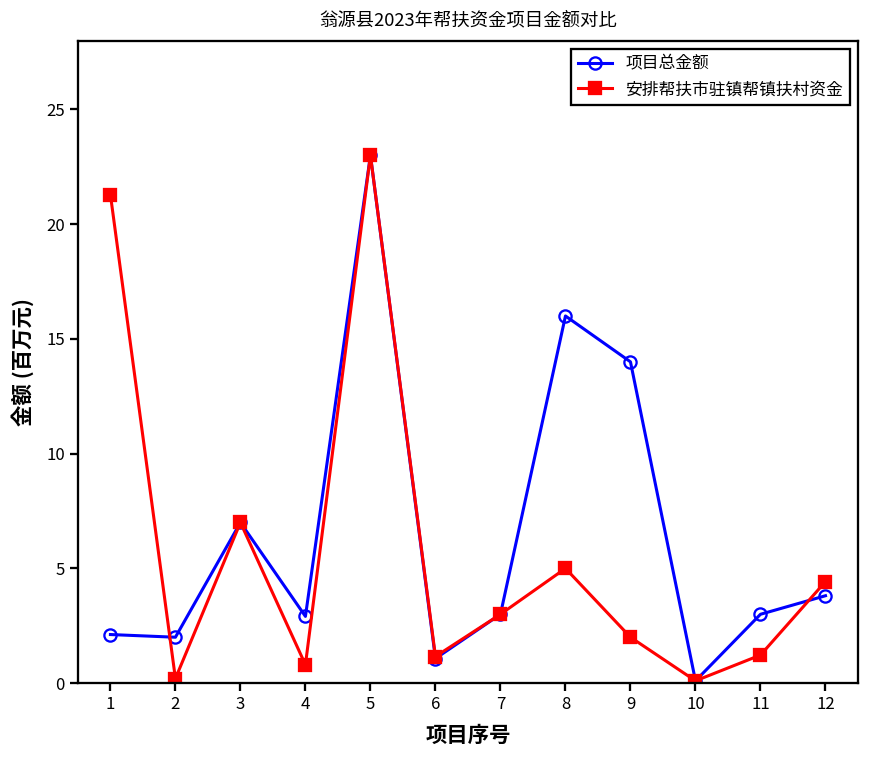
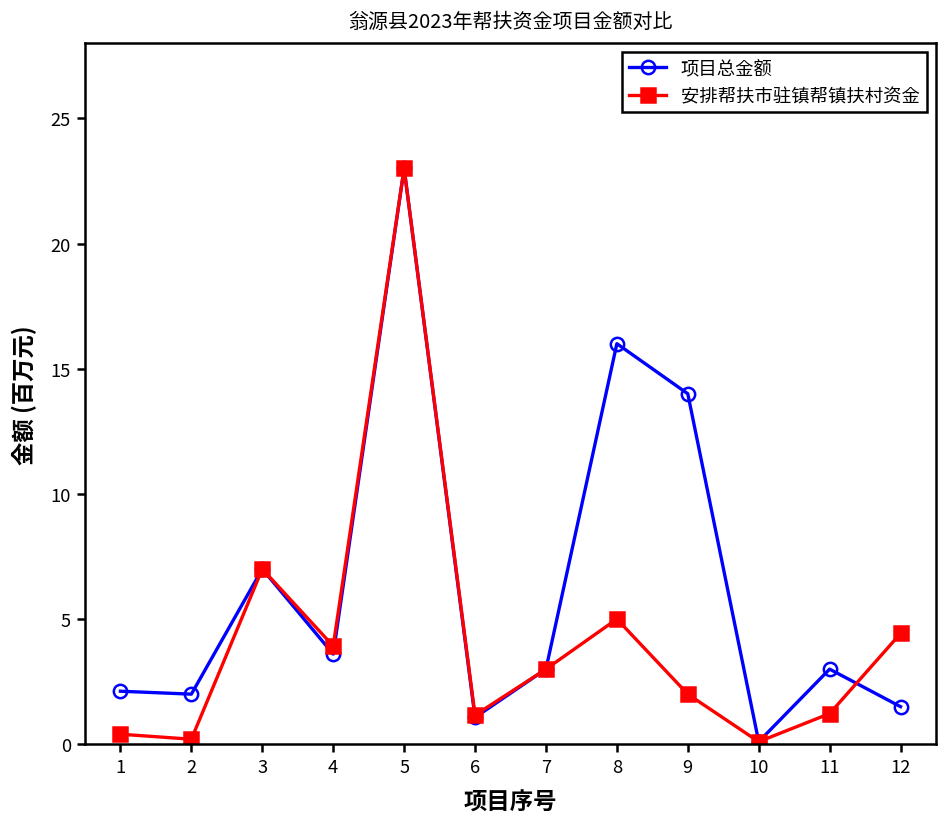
安排帮扶市驻镇帮镇扶村资金, 1: 21.3 -> 0.4
项目总金额, 4: 2.9 -> 3.6
安排帮扶市驻镇帮镇扶村资金, 4: 0.8 -> 3.9
项目总金额, 12: 3.8 -> 1.5
